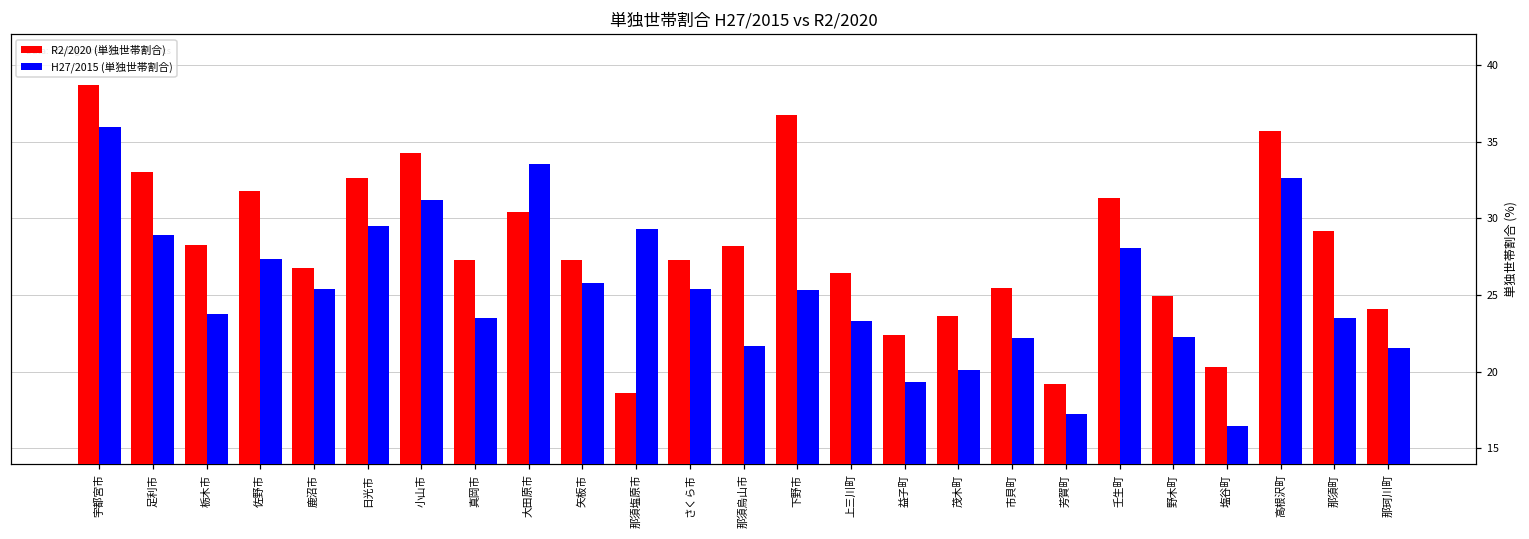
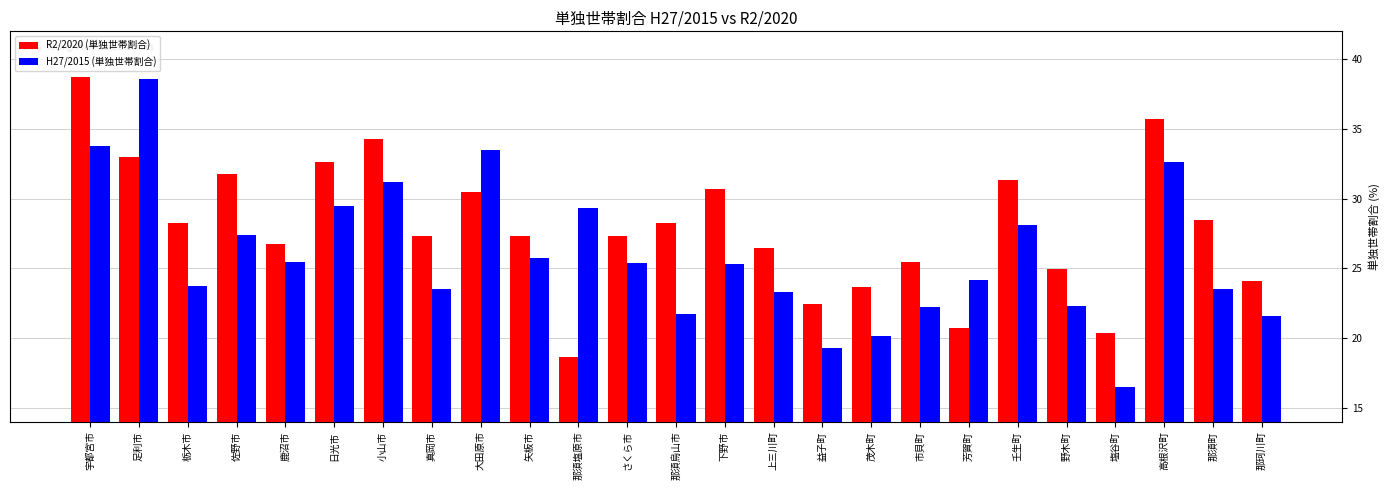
H27/2015 (単独世帯割合), 宇都宮市: 36.0 -> 33.8
H27/2015 (単独世帯割合), 足利市: 29.0 -> 38.6
R2/2020 (単独世帯割合), 下野市: 36.8 -> 30.7
R2/2020 (単独世帯割合), 芳賀町: 19.2 -> 20.7
H27/2015 (単独世帯割合), 芳賀町: 17.2 -> 24.2
R2/2020 (単独世帯割合), 那須町: 29.2 -> 28.5
